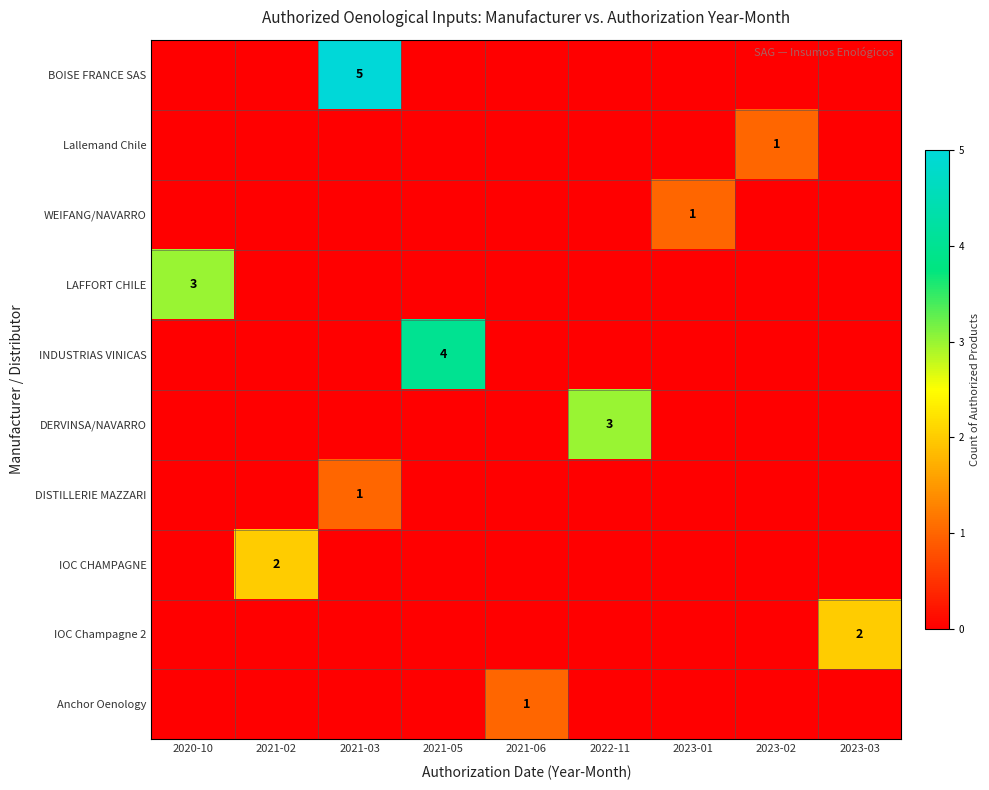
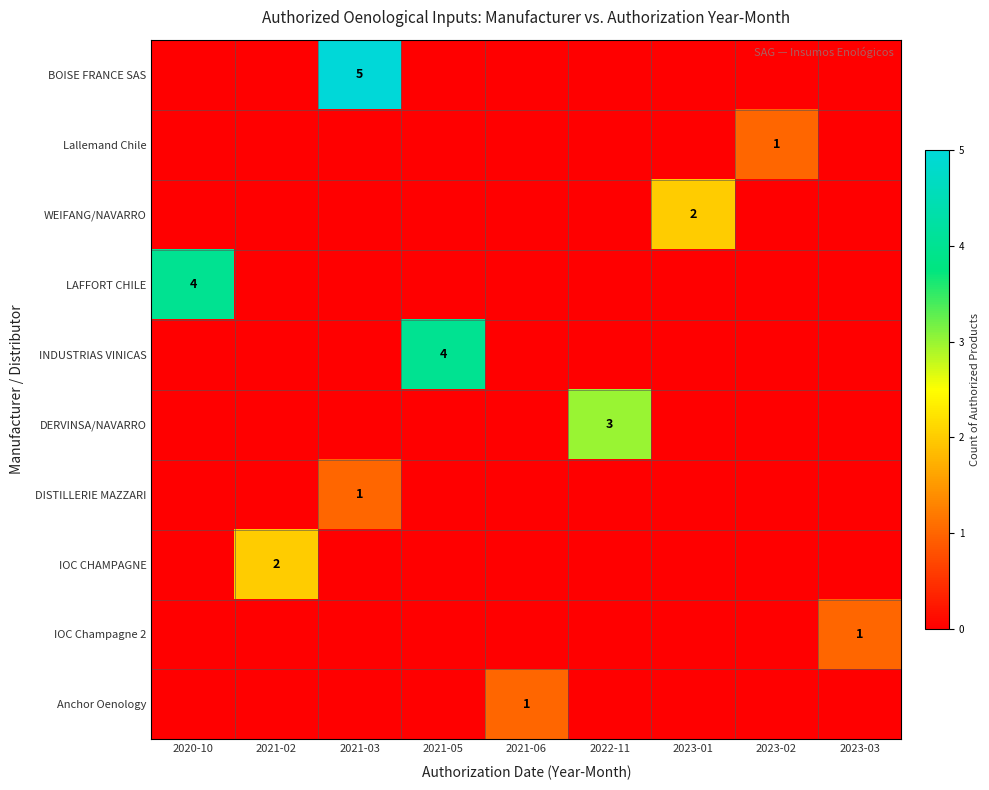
WEIFANG/NAVARRO, 2023-01: 1 -> 2
LAFFORT CHILE, 2020-10: 3 -> 4
IOC Champagne 2, 2023-03: 2 -> 1
